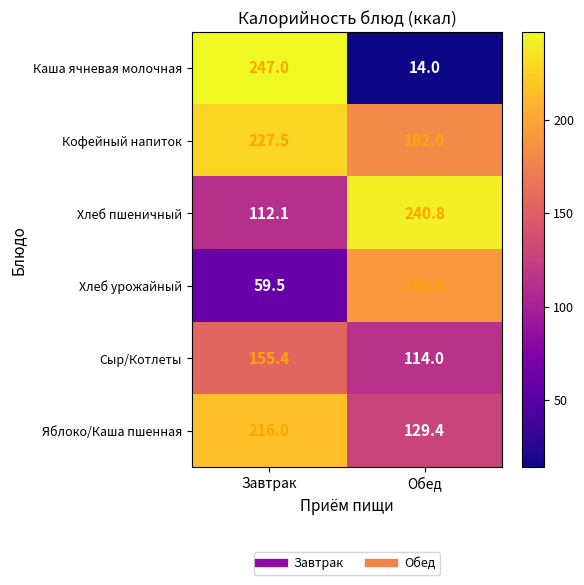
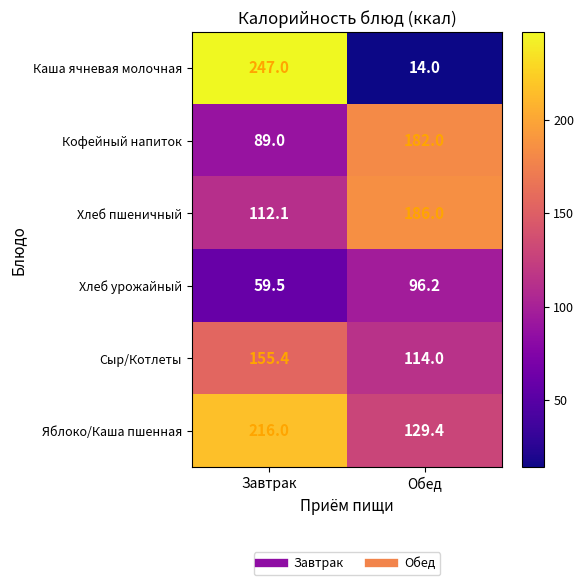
Кофейный напиток, Завтрак: 227.5 -> 89.0
Хлеб пшеничный, Обед: 240.8 -> 186.0
Хлеб урожайный, Обед: 192.0 -> 96.2
